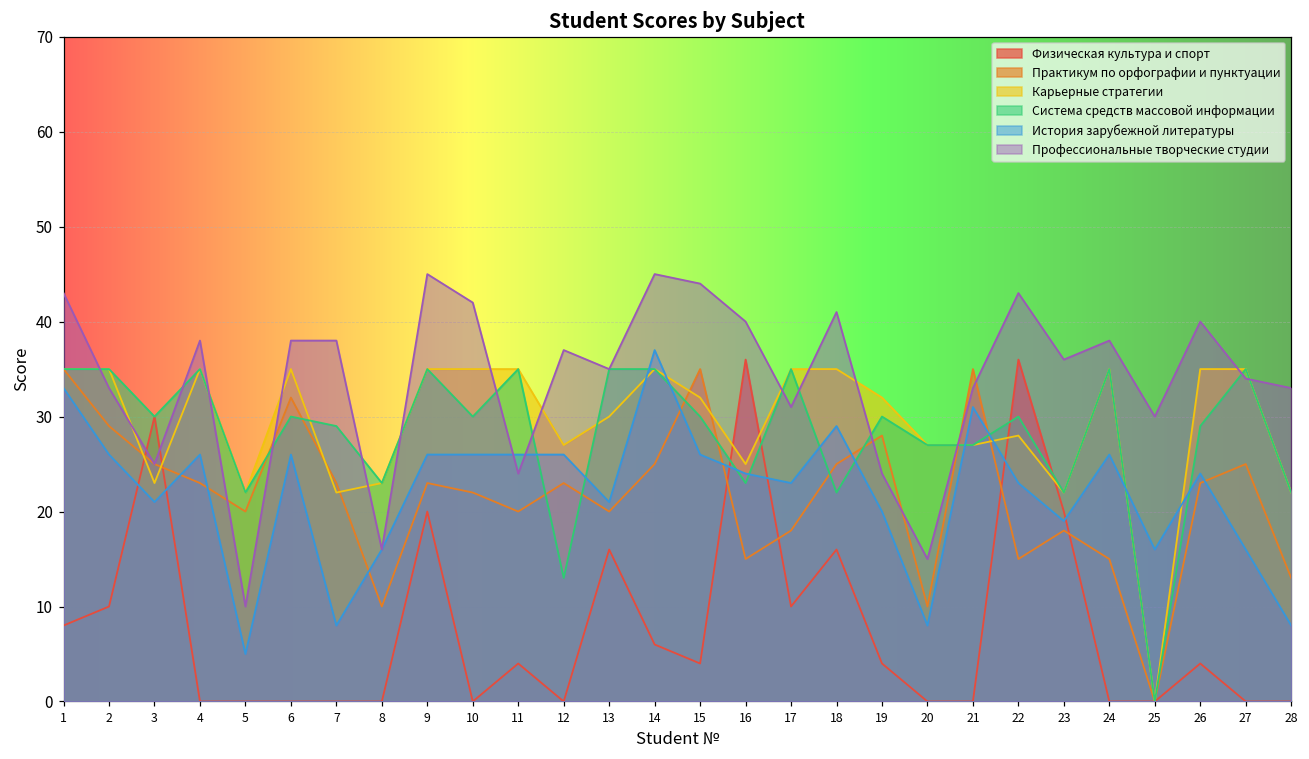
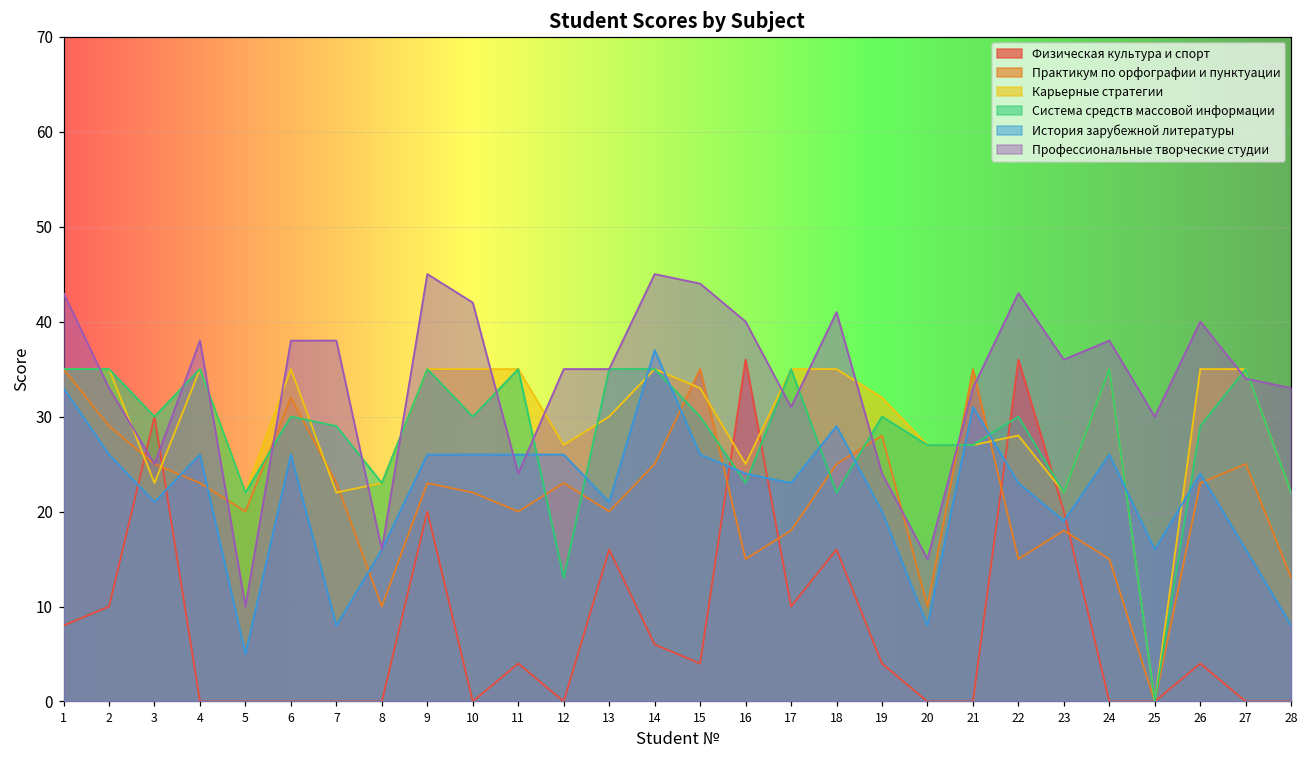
Профессиональные творческие студии, 12: 37 -> 35
Карьерные стратегии, 15: 32 -> 33
